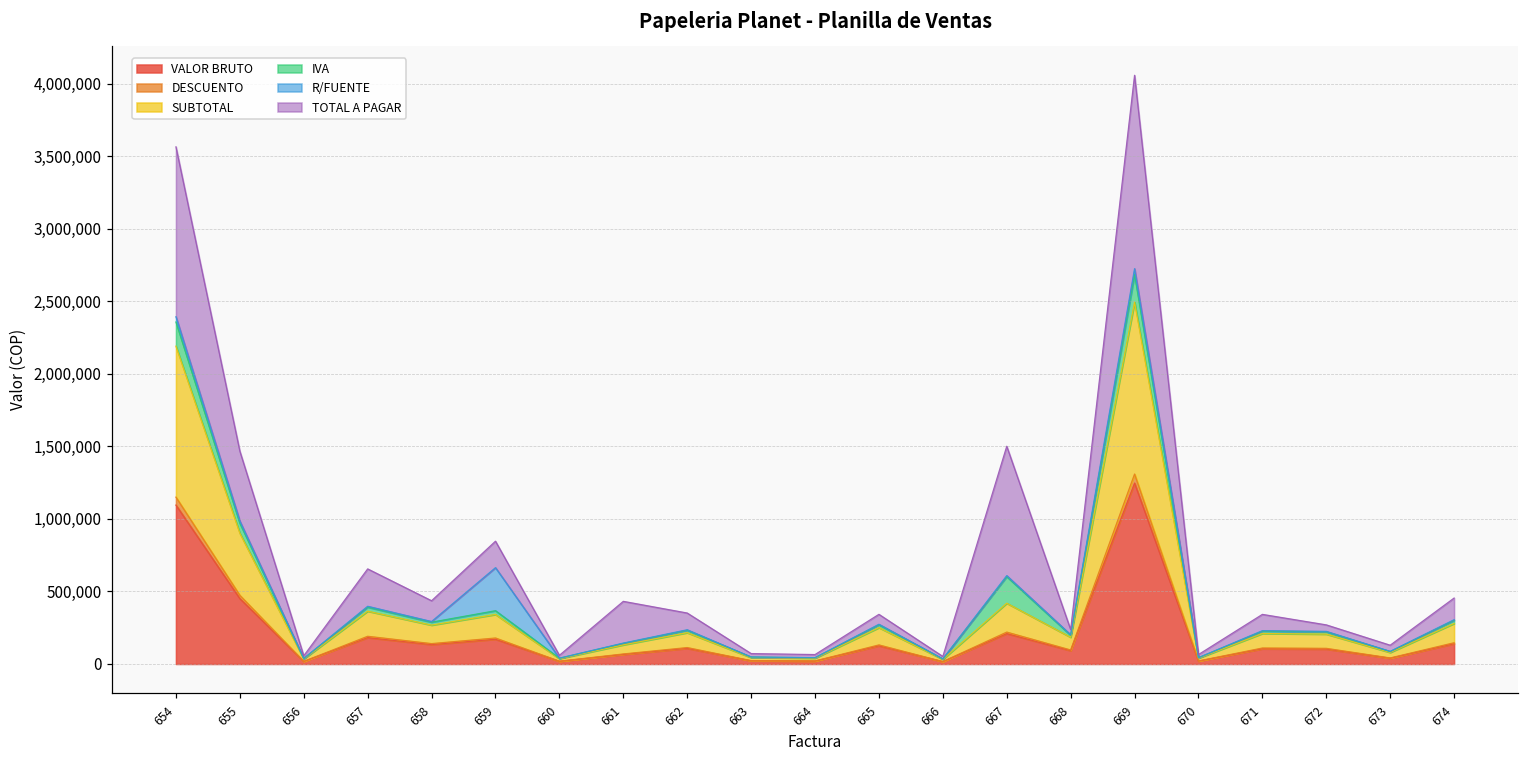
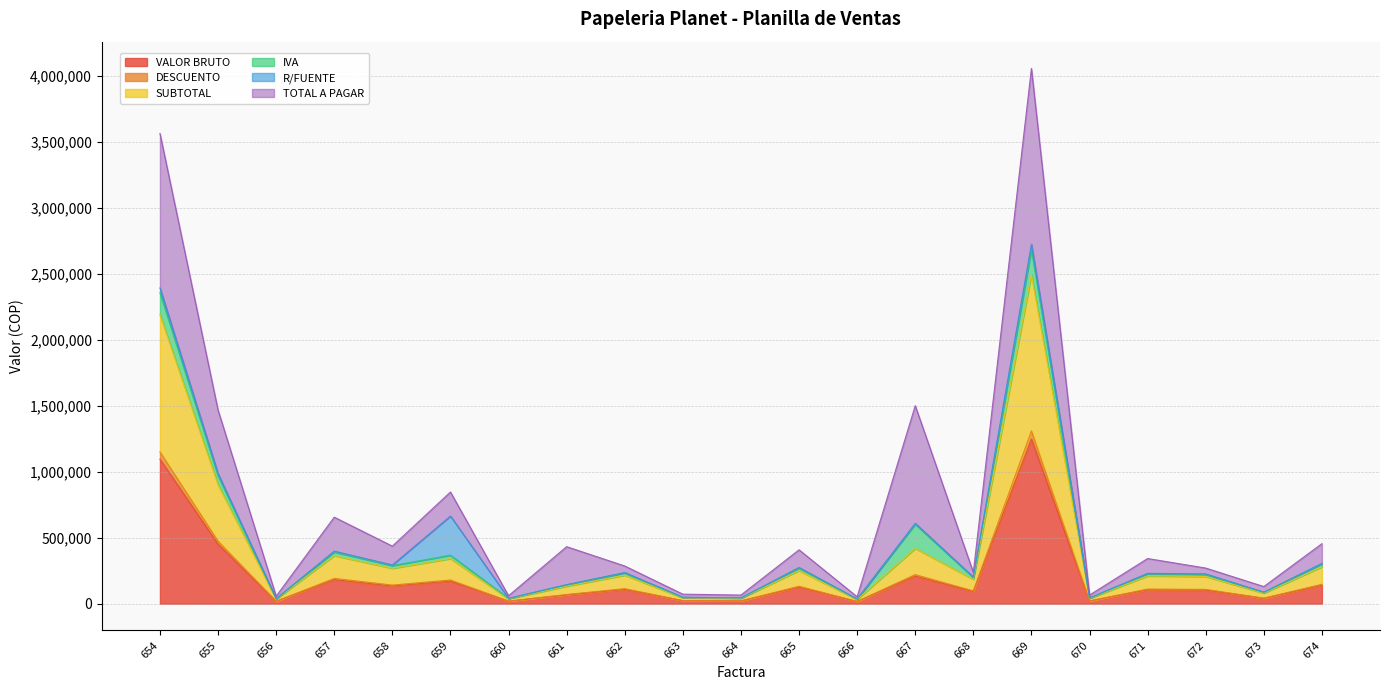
TOTAL A PAGAR, 662: 120,000 -> 50,000
TOTAL A PAGAR, 665: 70,000 -> 130,000
